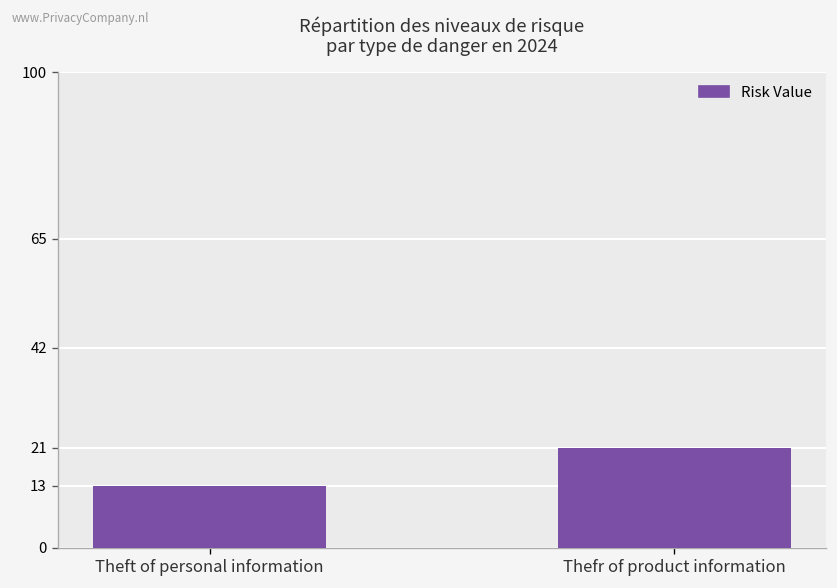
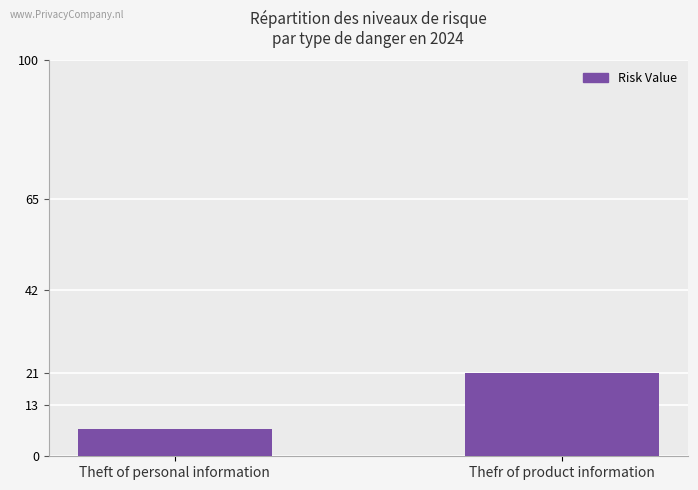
Theft of personal information: 13 -> 7
